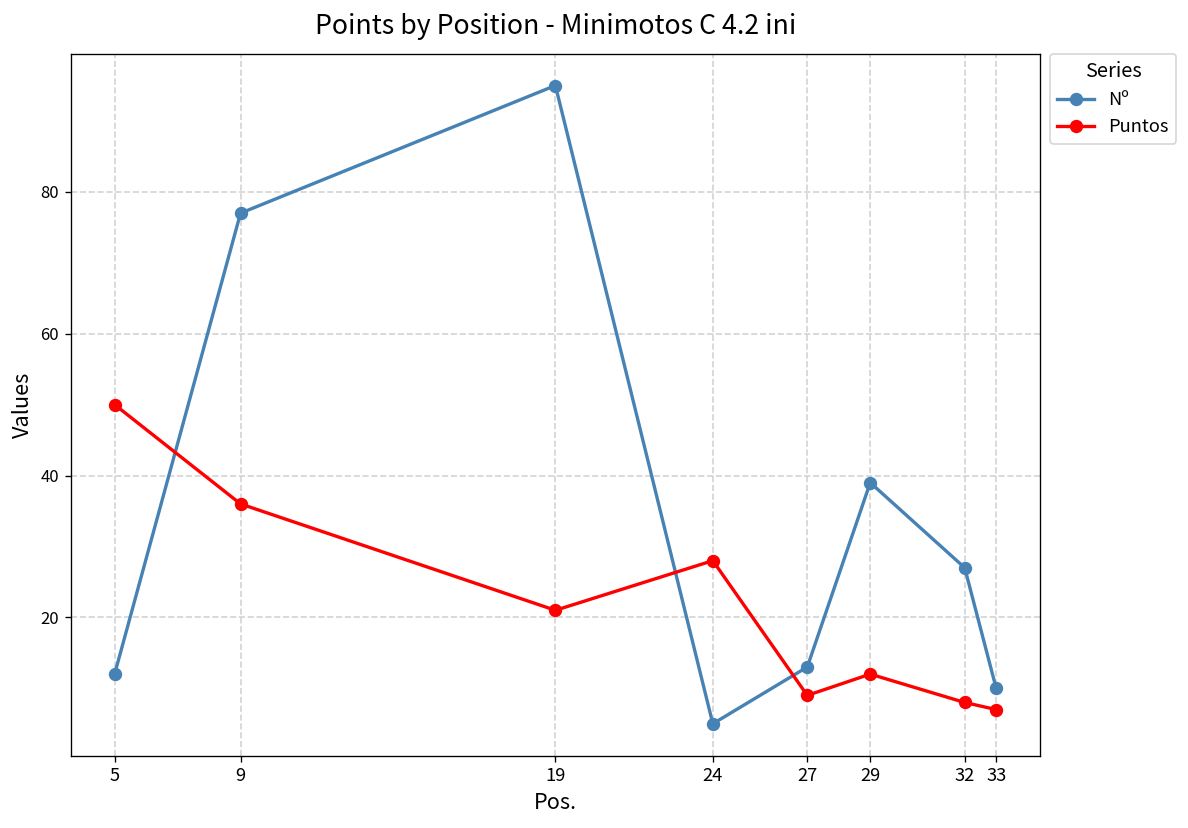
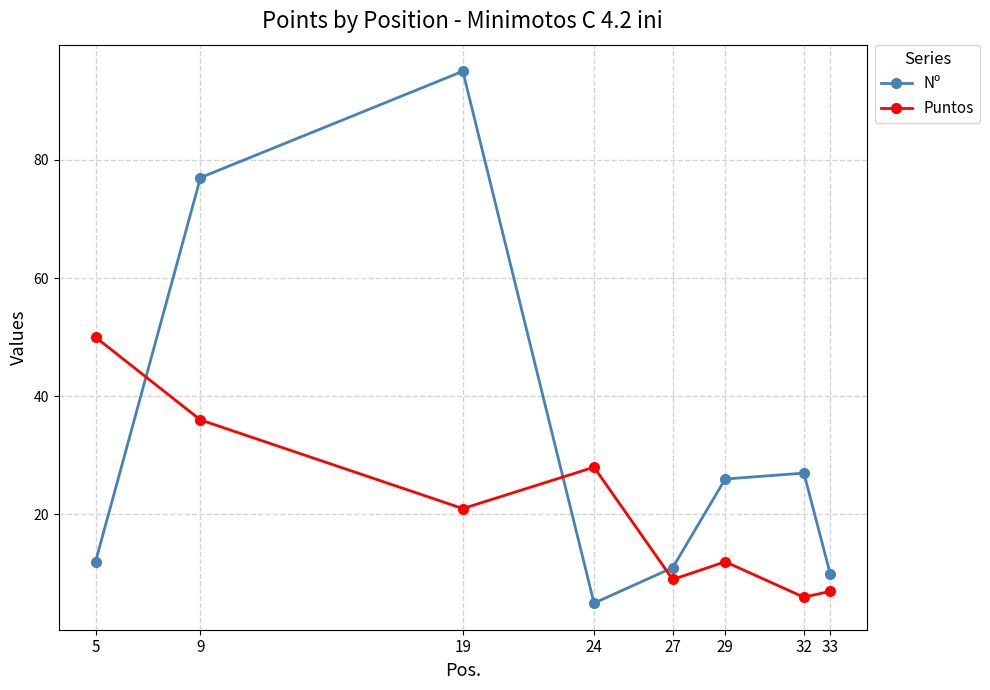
Nº, 27: 13 -> 11
Nº, 29: 39 -> 26
Puntos, 32: 8 -> 6
